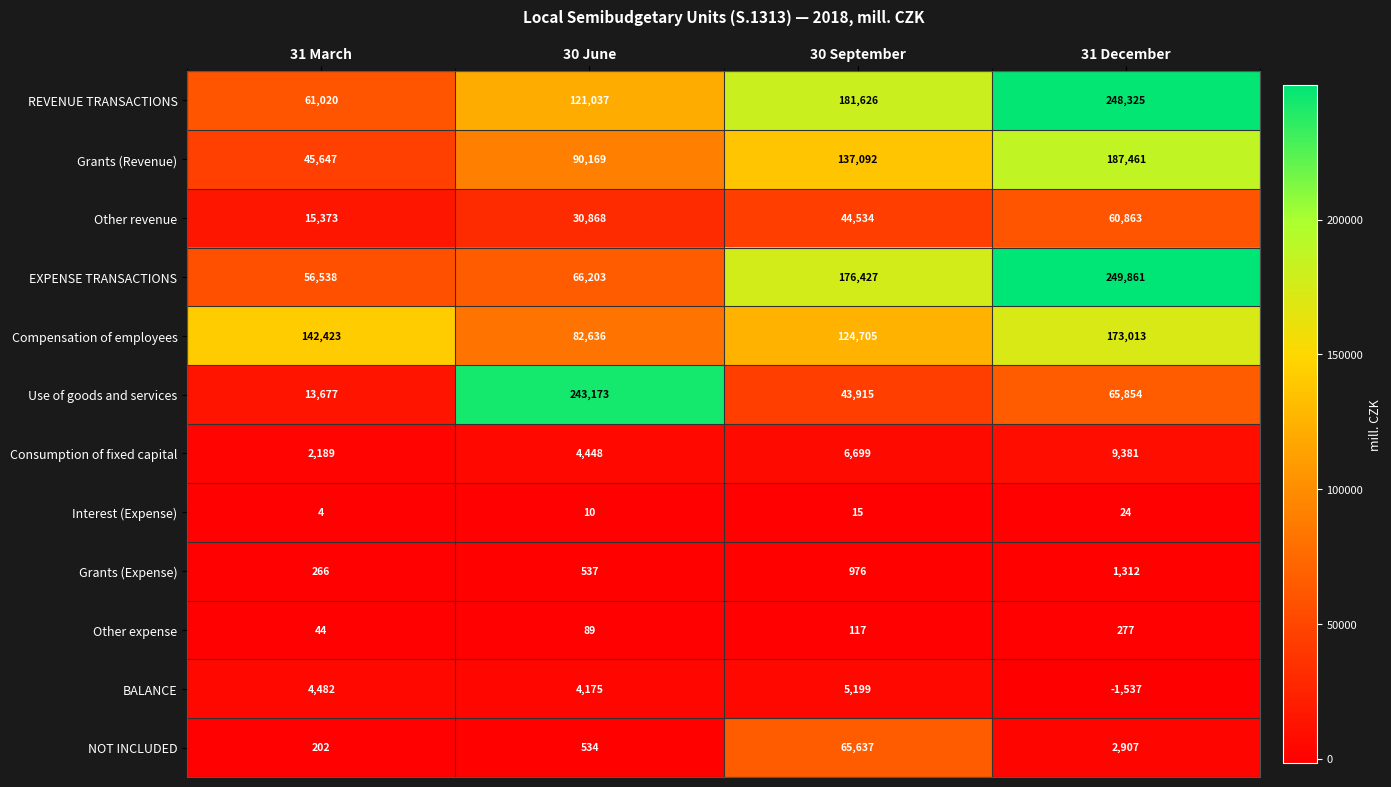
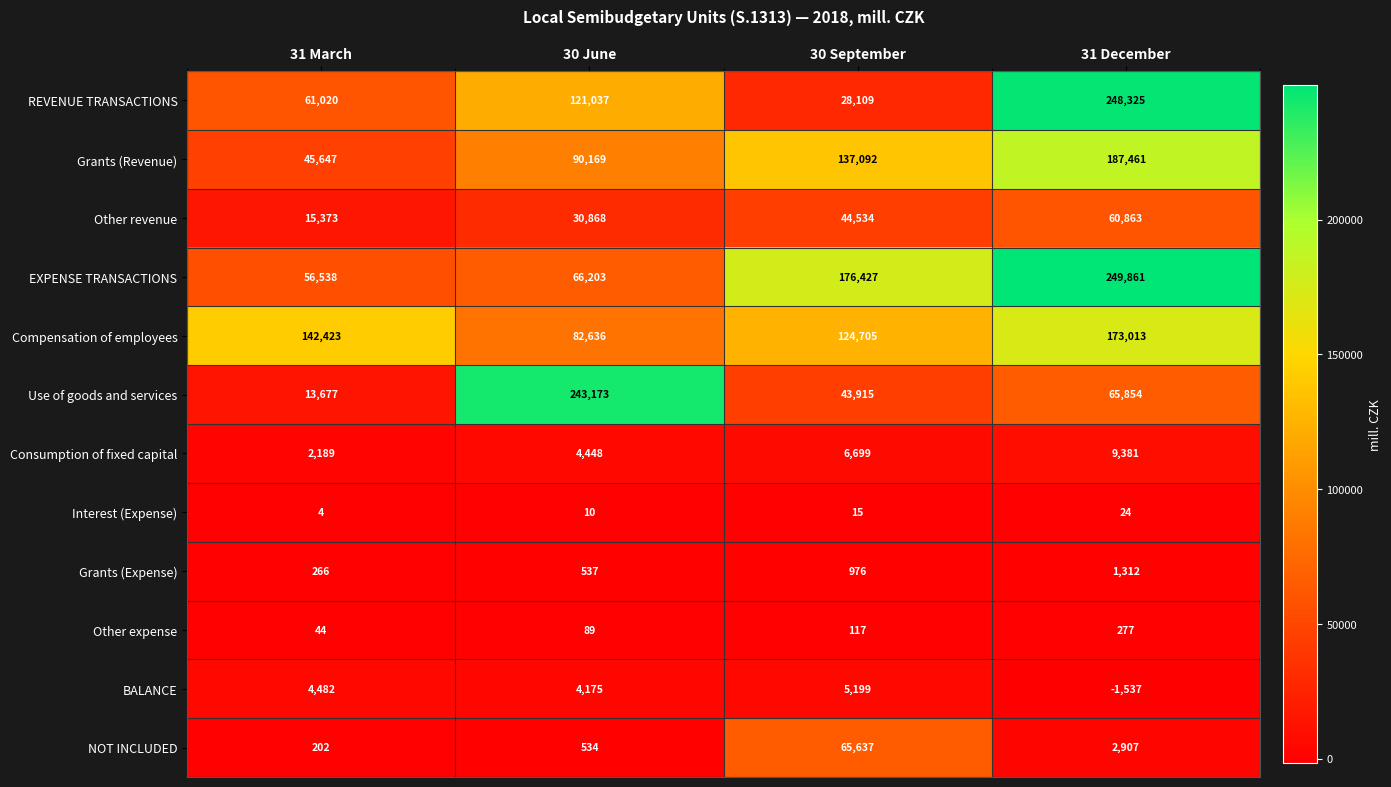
REVENUE TRANSACTIONS, 30 September: 181,626 -> 28,109
